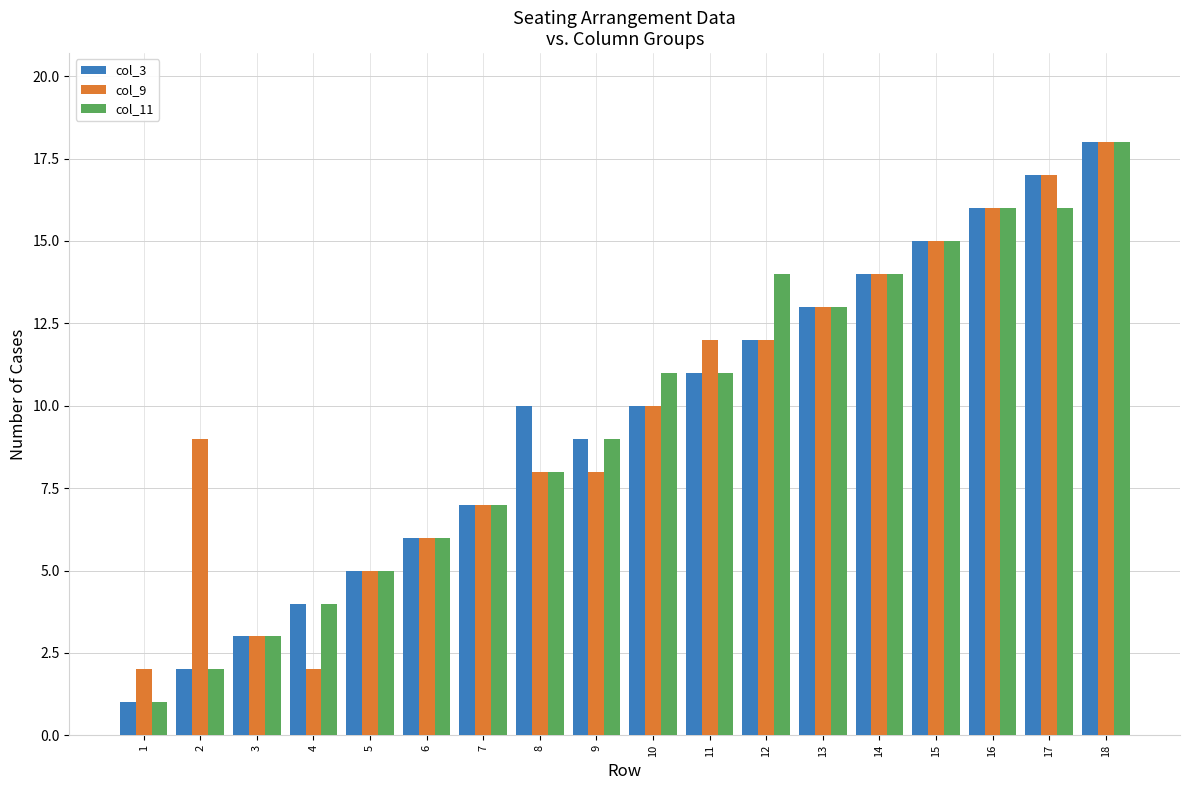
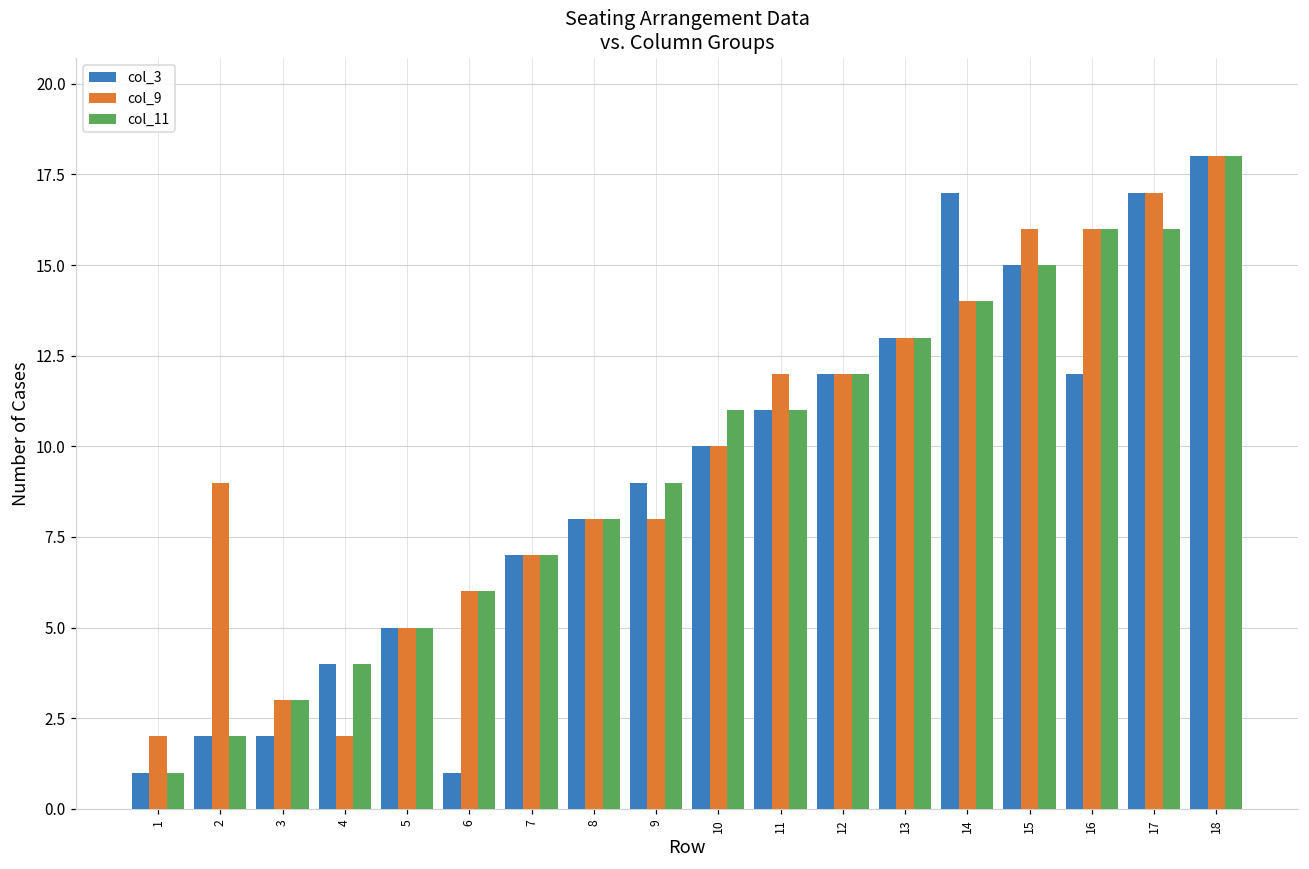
col_3, 3: 3 -> 2
col_3, 6: 6 -> 1
col_3, 8: 10 -> 8
col_11, 12: 14 -> 12
col_3, 14: 14 -> 17
col_9, 15: 15 -> 16
col_3, 16: 16 -> 12
